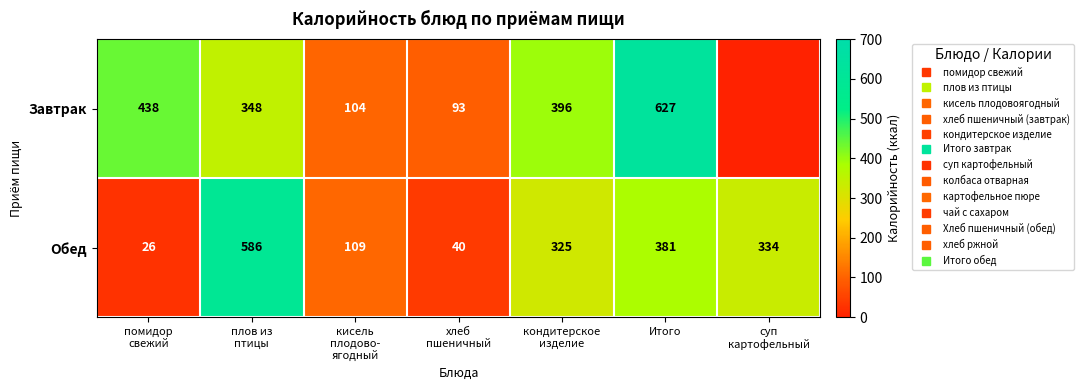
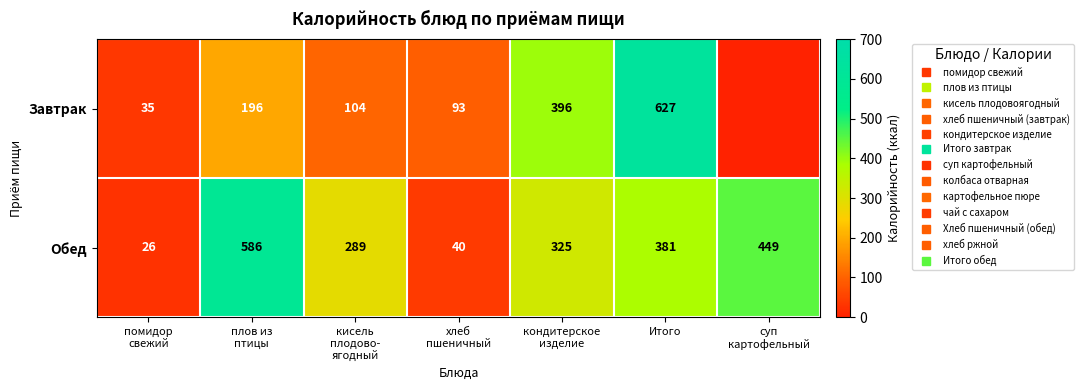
Завтрак, помидор свежий: 438 -> 35
Завтрак, плов из птицы: 348 -> 196
Обед, кисель плодово- ягодный: 109 -> 289
Обед, суп картофельный: 334 -> 449
